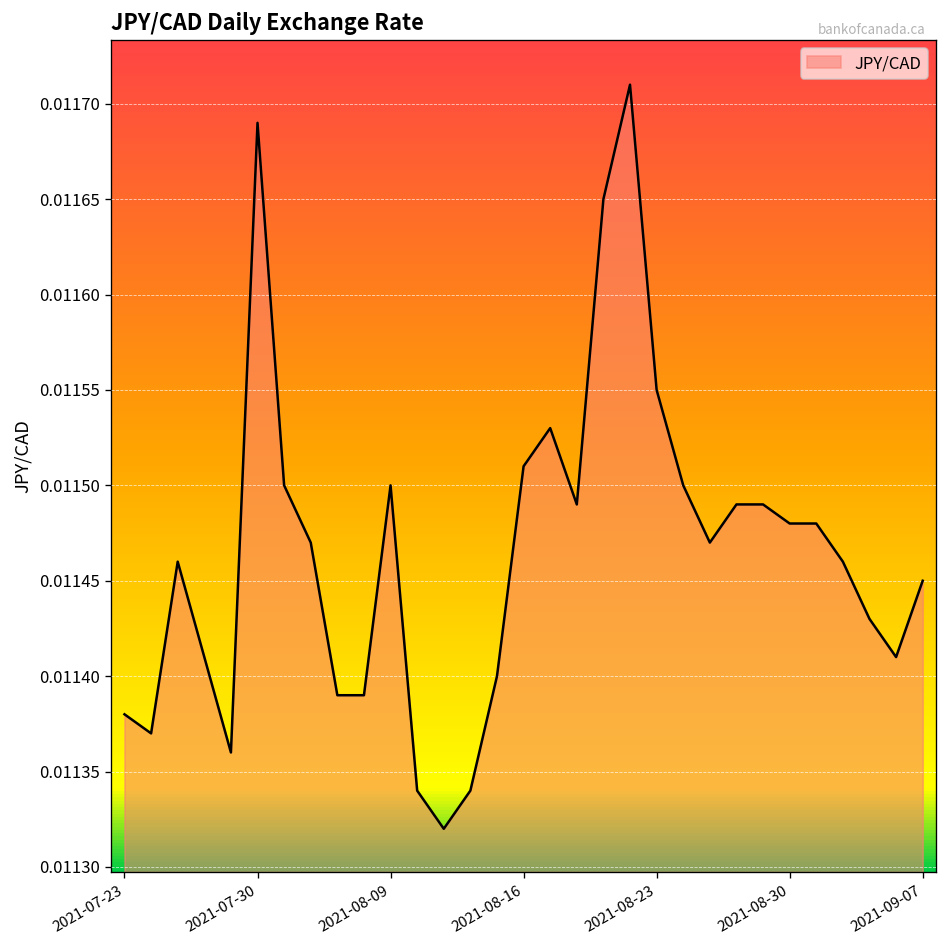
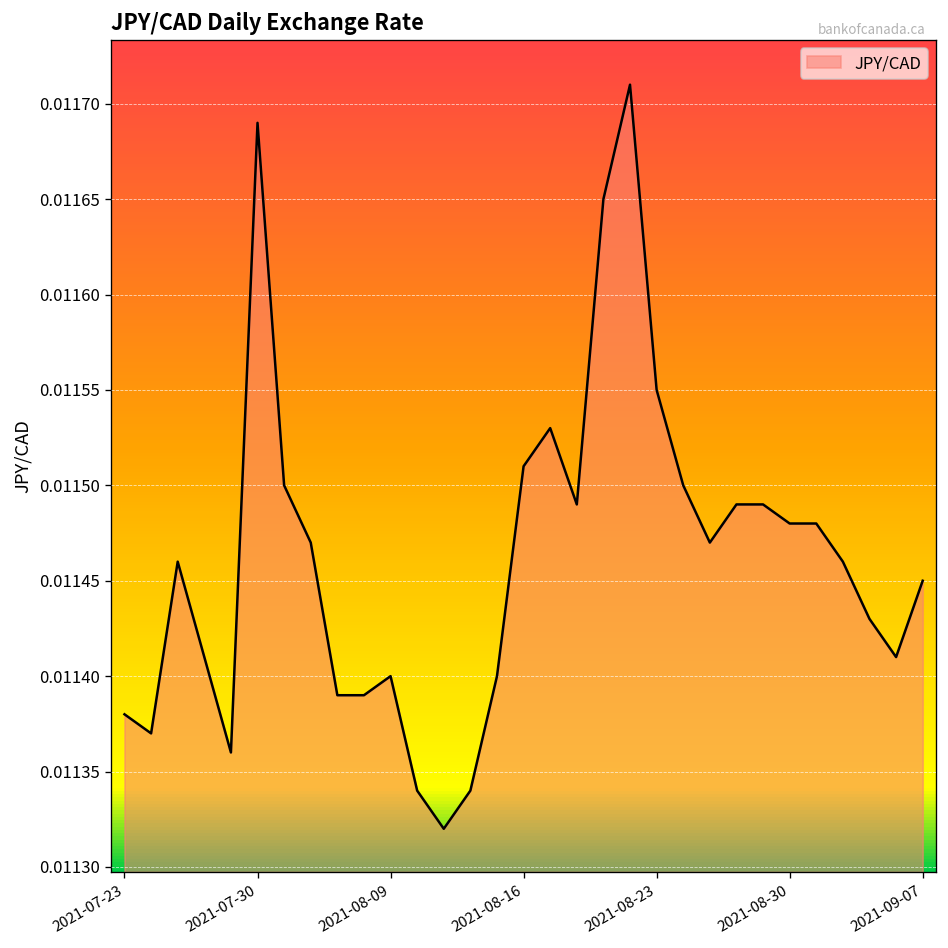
2021-08-09: 0.0115 -> 0.0114
